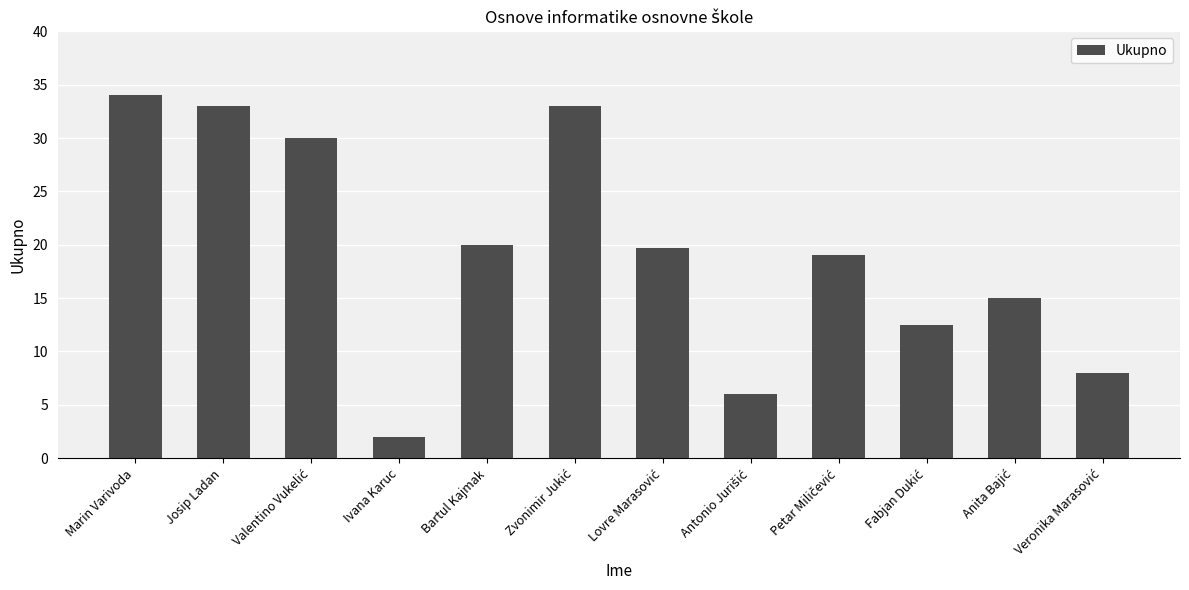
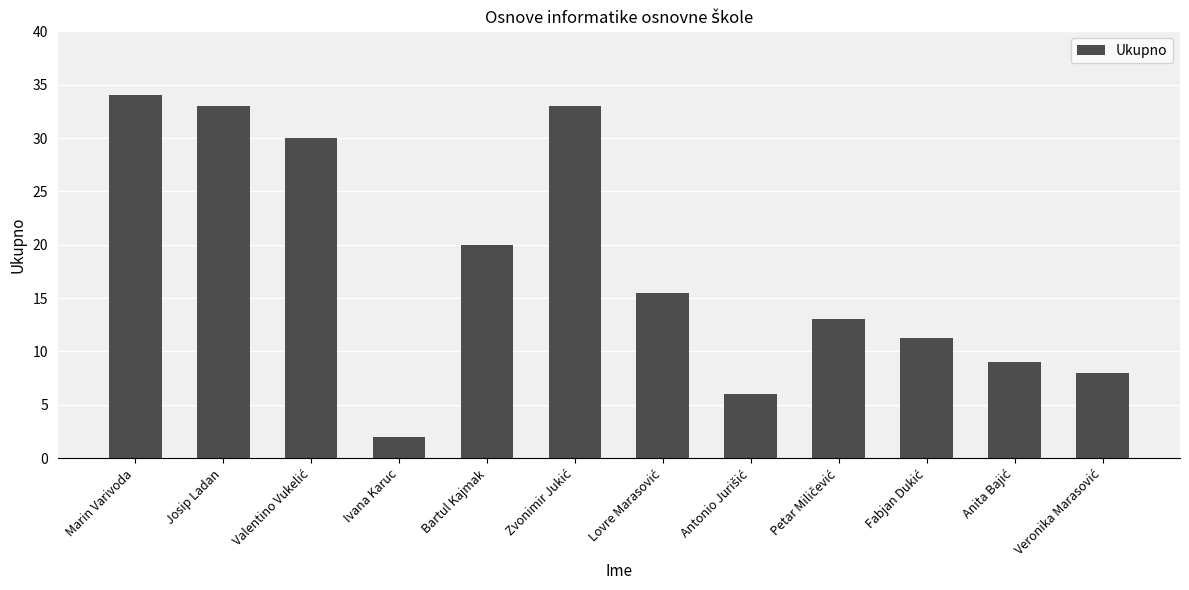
Lovre Marasović: 19.7 -> 15.5
Petar Miličević: 19 -> 13
Fabjan Dukić: 12.5 -> 11.3
Anita Bajić: 15 -> 9
